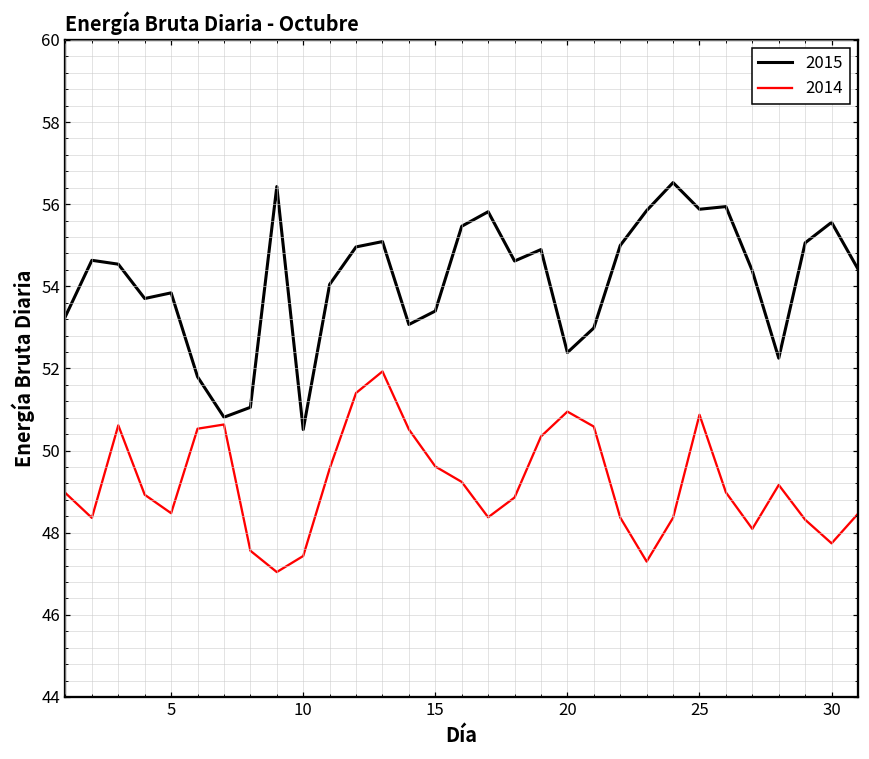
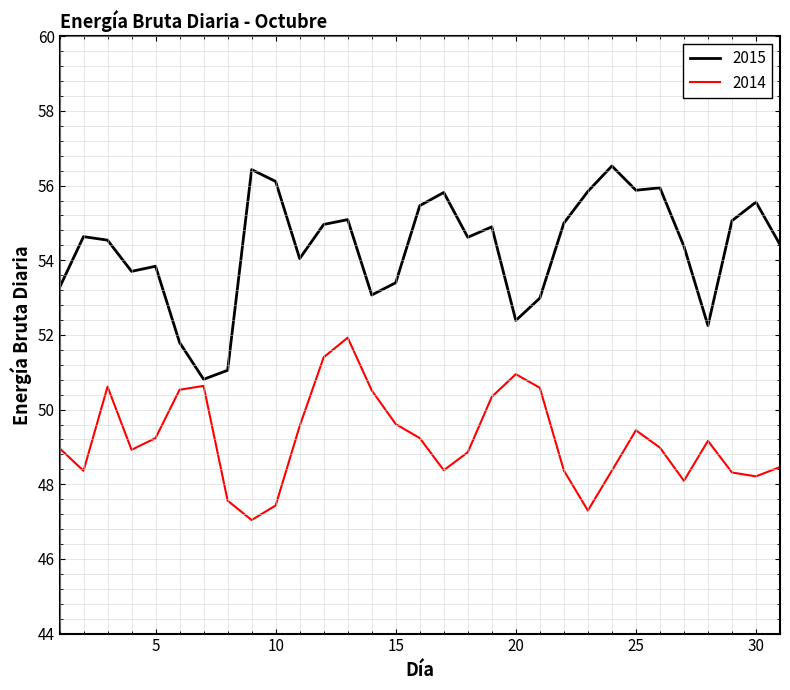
2014, 5: 48.5 -> 49.2
2015, 10: 50.5 -> 56.1
2014, 25: 50.9 -> 49.4
2014, 30: 47.7 -> 48.2
